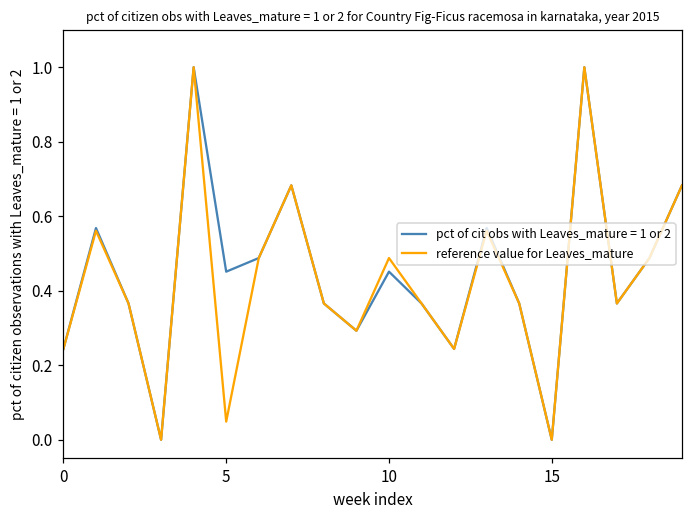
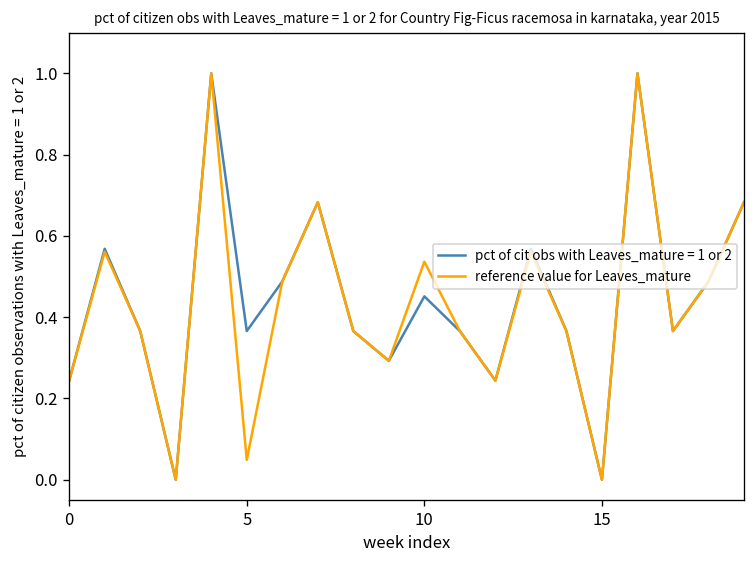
pct of cit obs with Leaves_mature = 1 or 2, 5: 0.45 -> 0.37
reference value for Leaves_mature, 10: 0.49 -> 0.54
